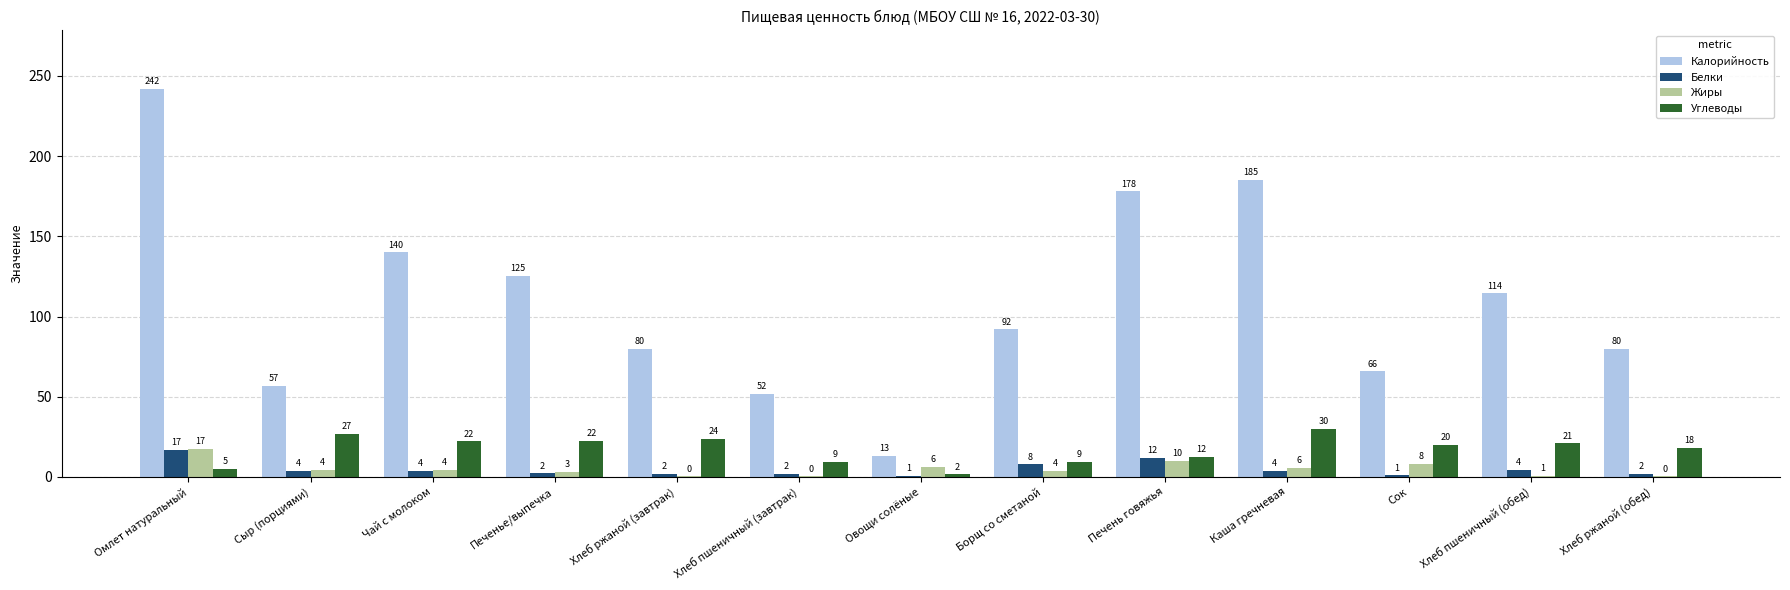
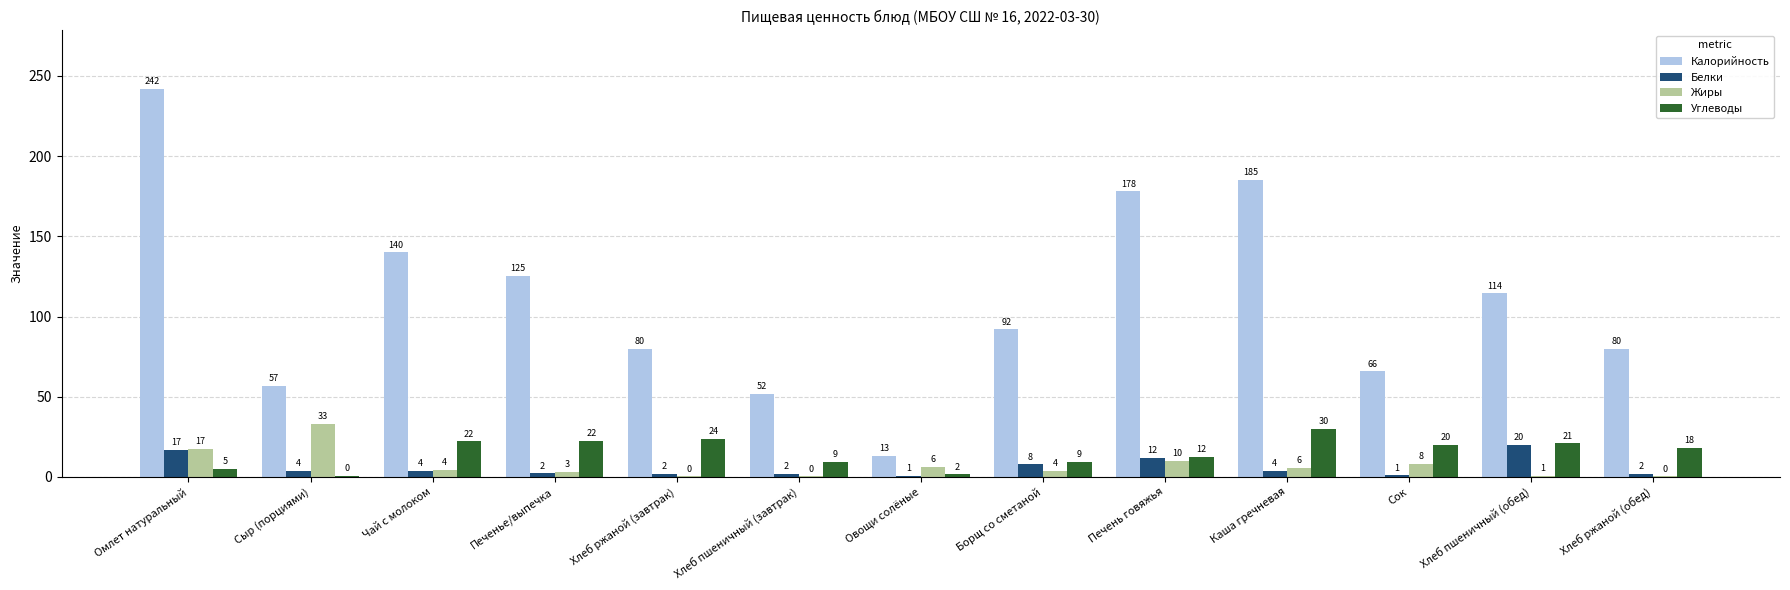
Жиры, Сыр (порциями): 4 -> 33
Углеводы, Сыр (порциями): 27 -> 0
Белки, Хлеб пшеничный (обед): 4 -> 20
